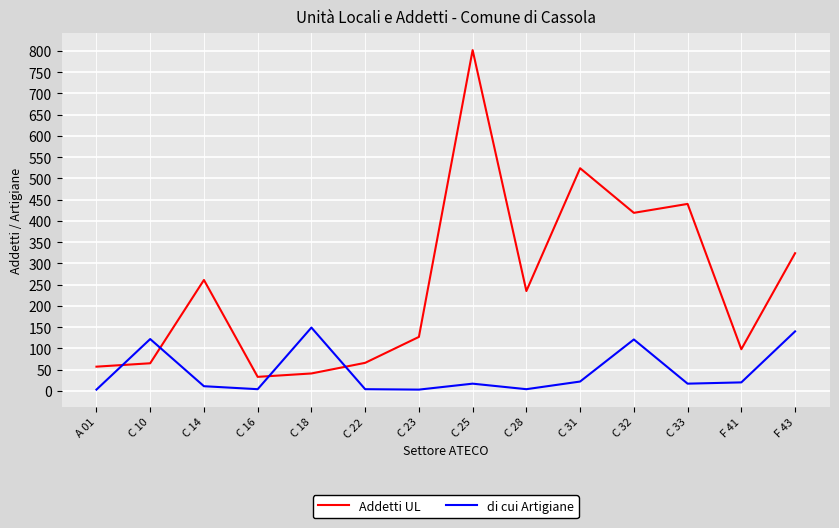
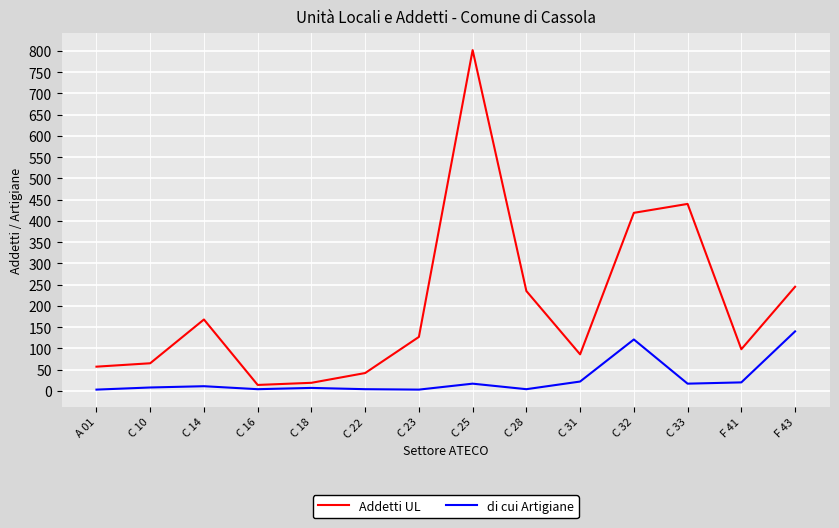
di cui Artigiane, C 10: 120 -> 10
Addetti UL, C 14: 260 -> 170
Addetti UL, C 16: 30 -> 10
Addetti UL, C 18: 40 -> 20
di cui Artigiane, C 18: 150 -> 10
Addetti UL, C 22: 70 -> 40
Addetti UL, C 31: 520 -> 90
Addetti UL, F 43: 320 -> 250
